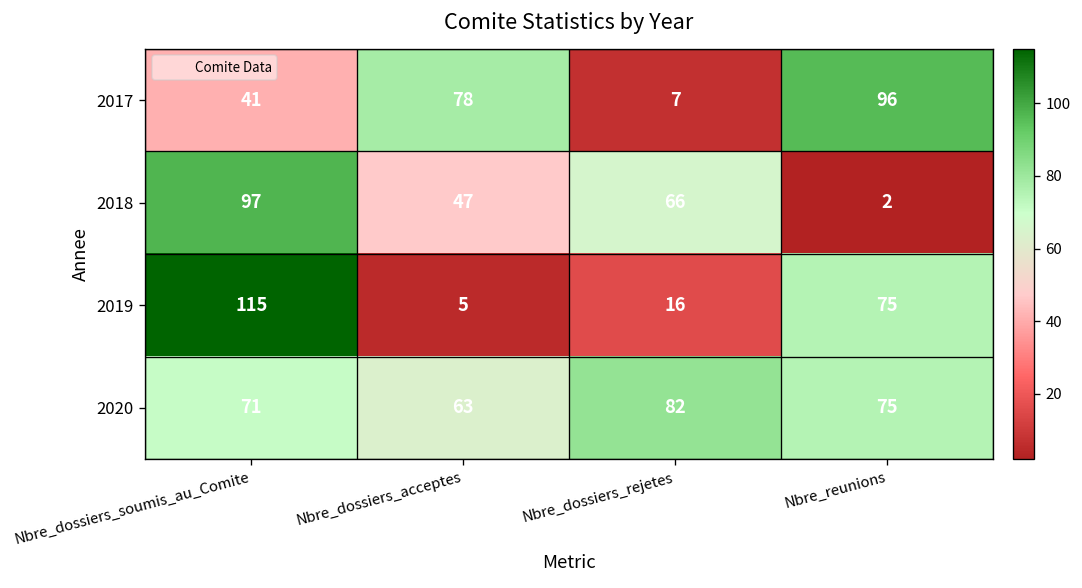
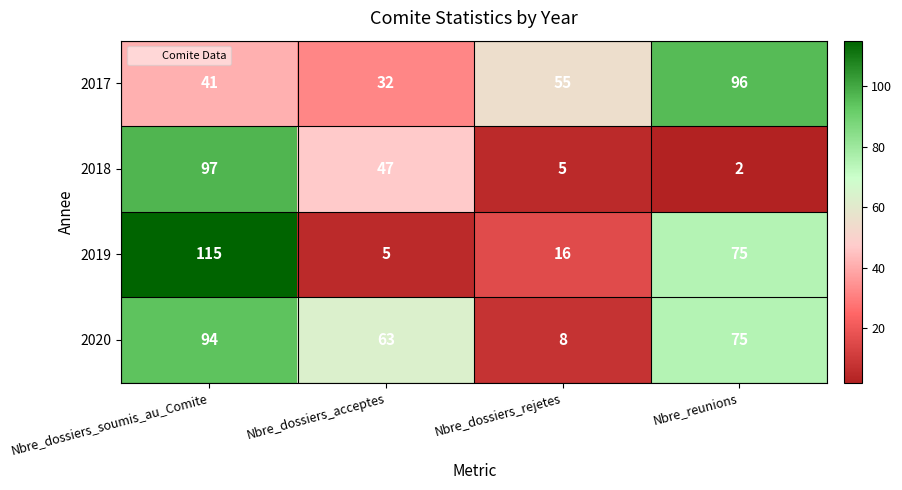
2017, Nbre_dossiers_acceptes: 78 -> 32
2017, Nbre_dossiers_rejetes: 7 -> 55
2018, Nbre_dossiers_rejetes: 66 -> 5
2020, Nbre_dossiers_soumis_au_Comite: 71 -> 94
2020, Nbre_dossiers_rejetes: 82 -> 8
